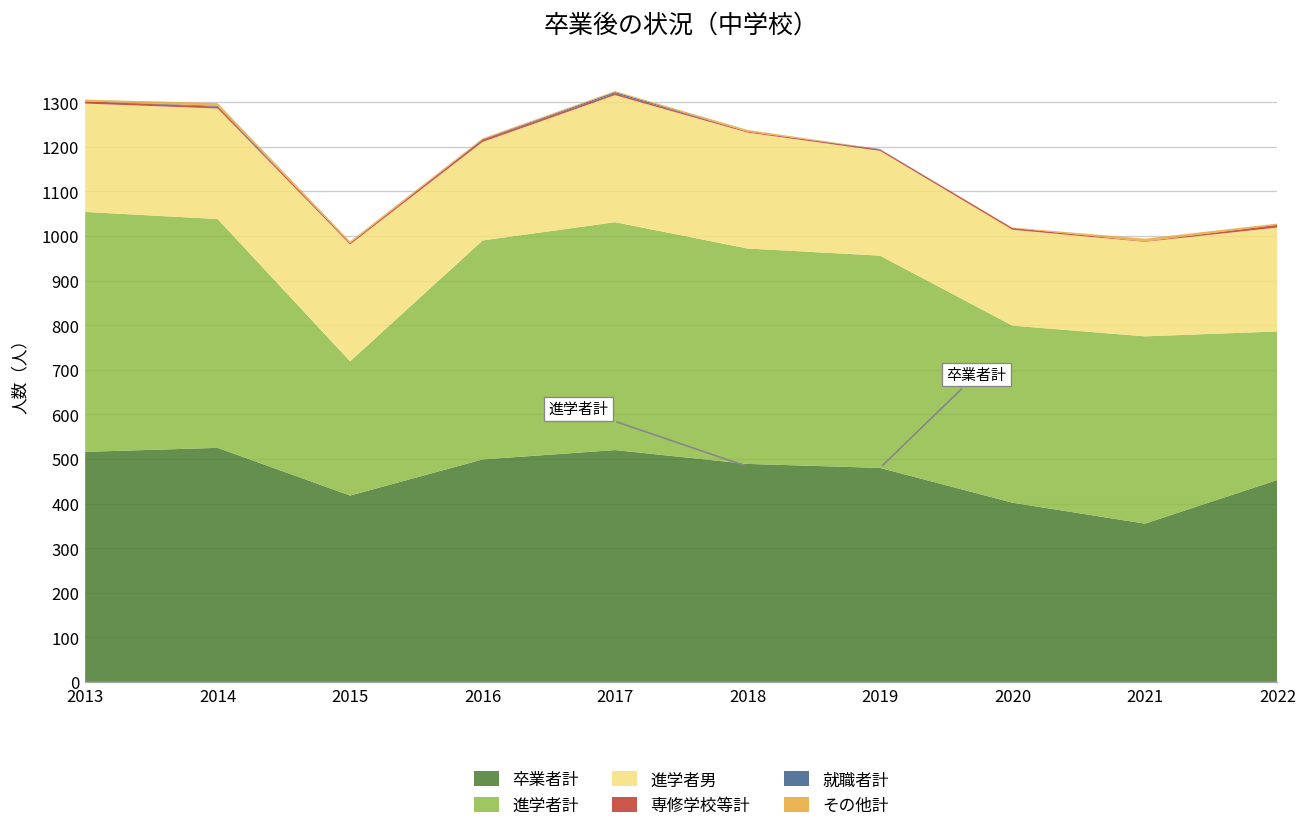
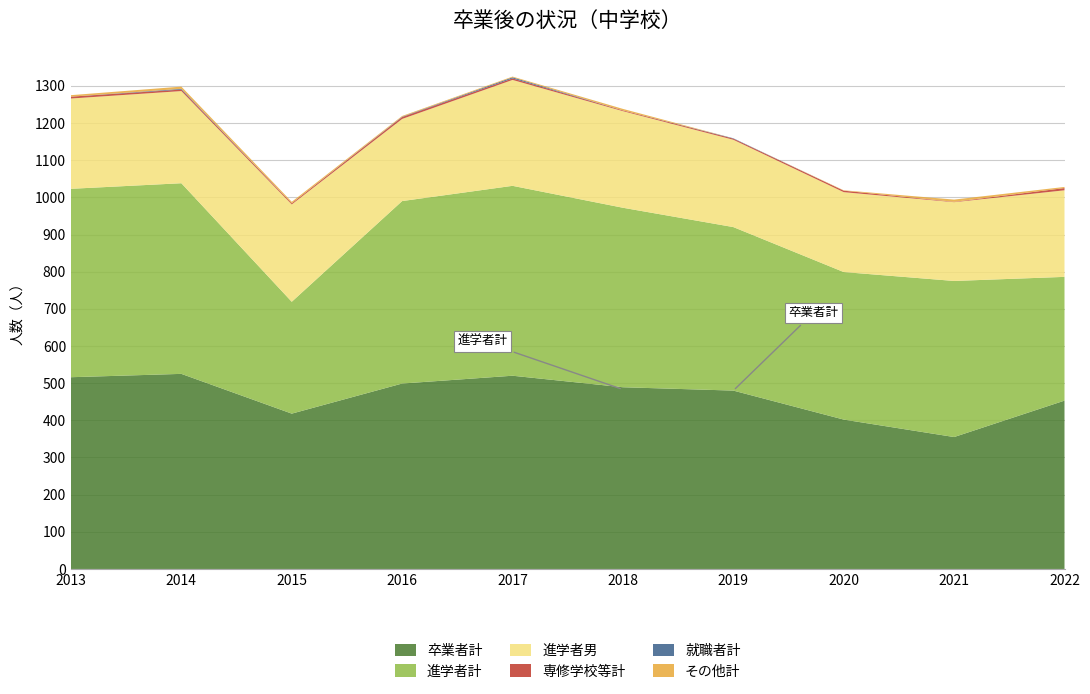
進学者計, 2013: 540 -> 510
進学者計, 2019: 480 -> 440
